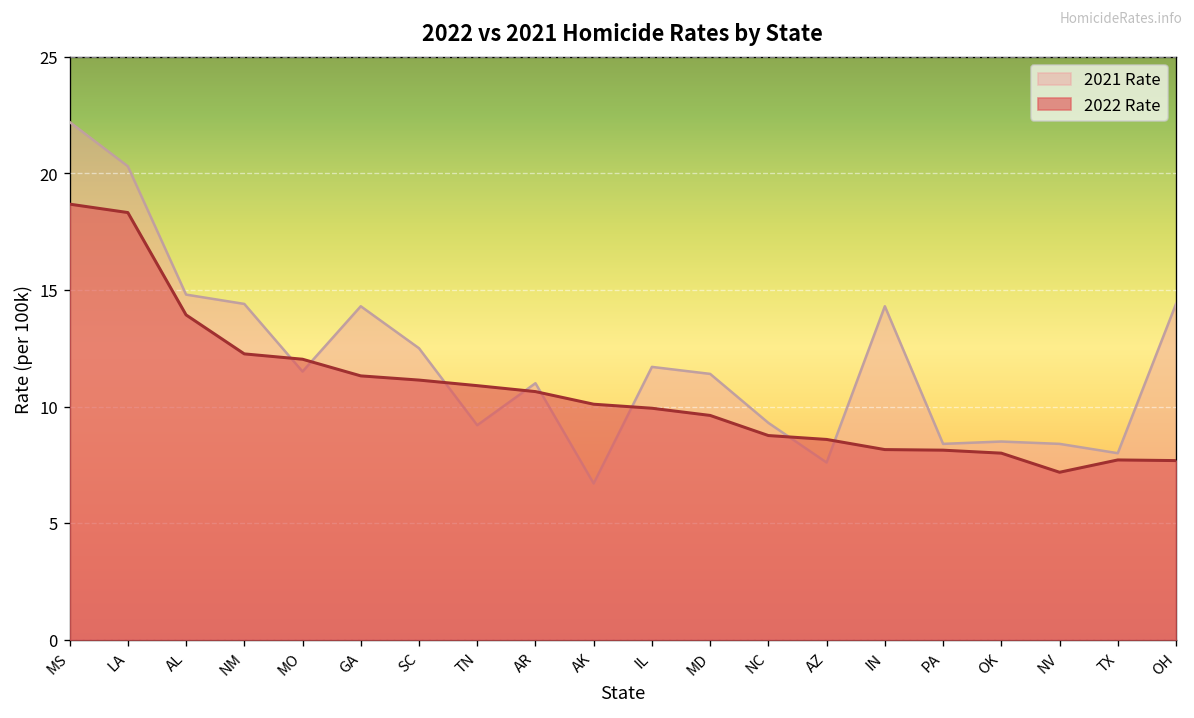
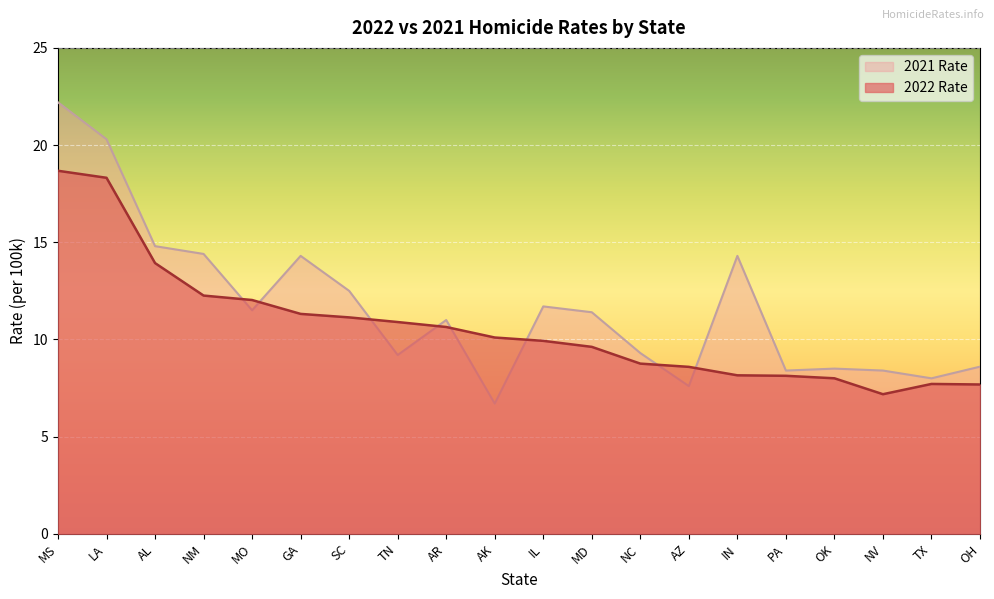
2021 Rate, OH: 14.4 -> 8.6
